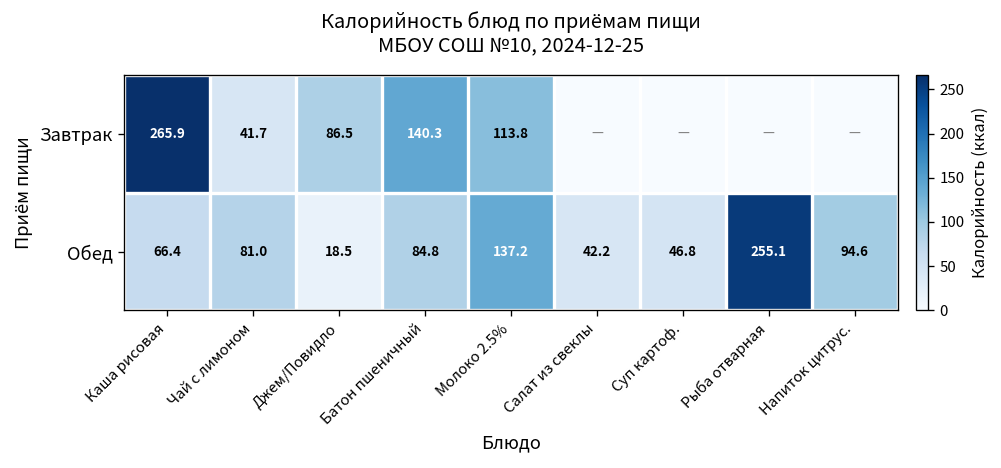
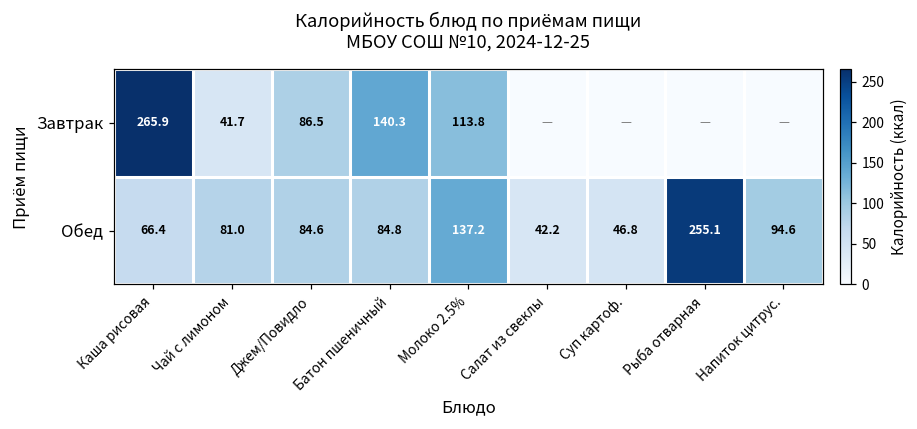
Обед, Джем/Повидло: 18.5 -> 84.6
